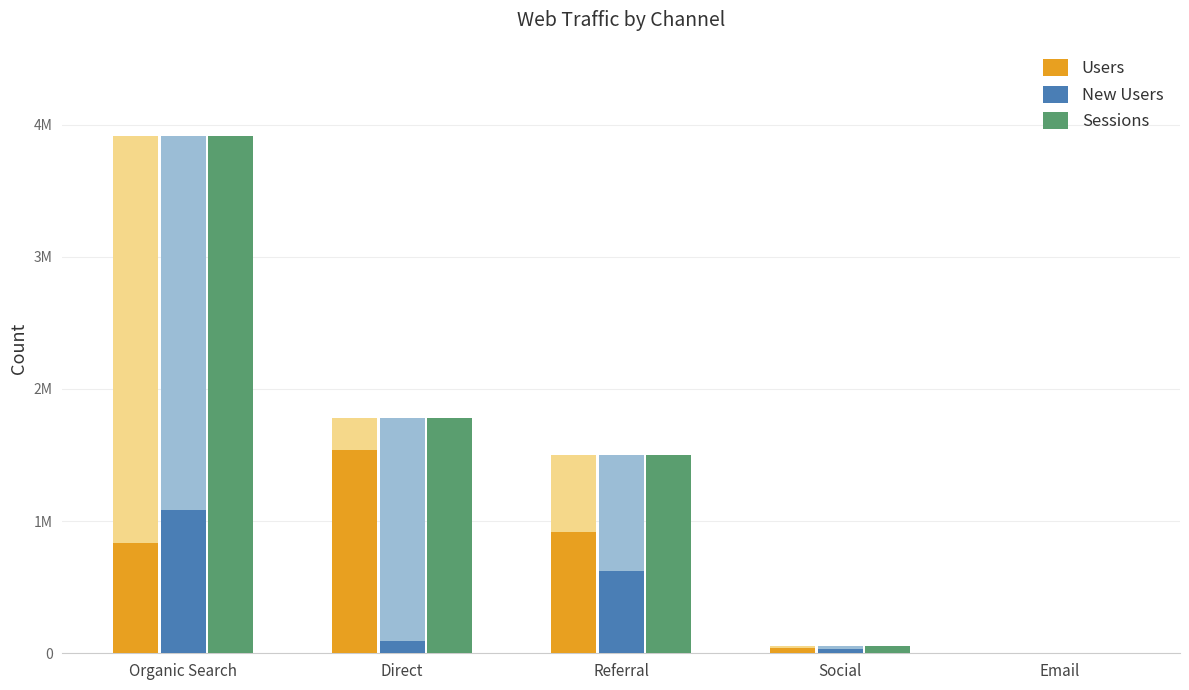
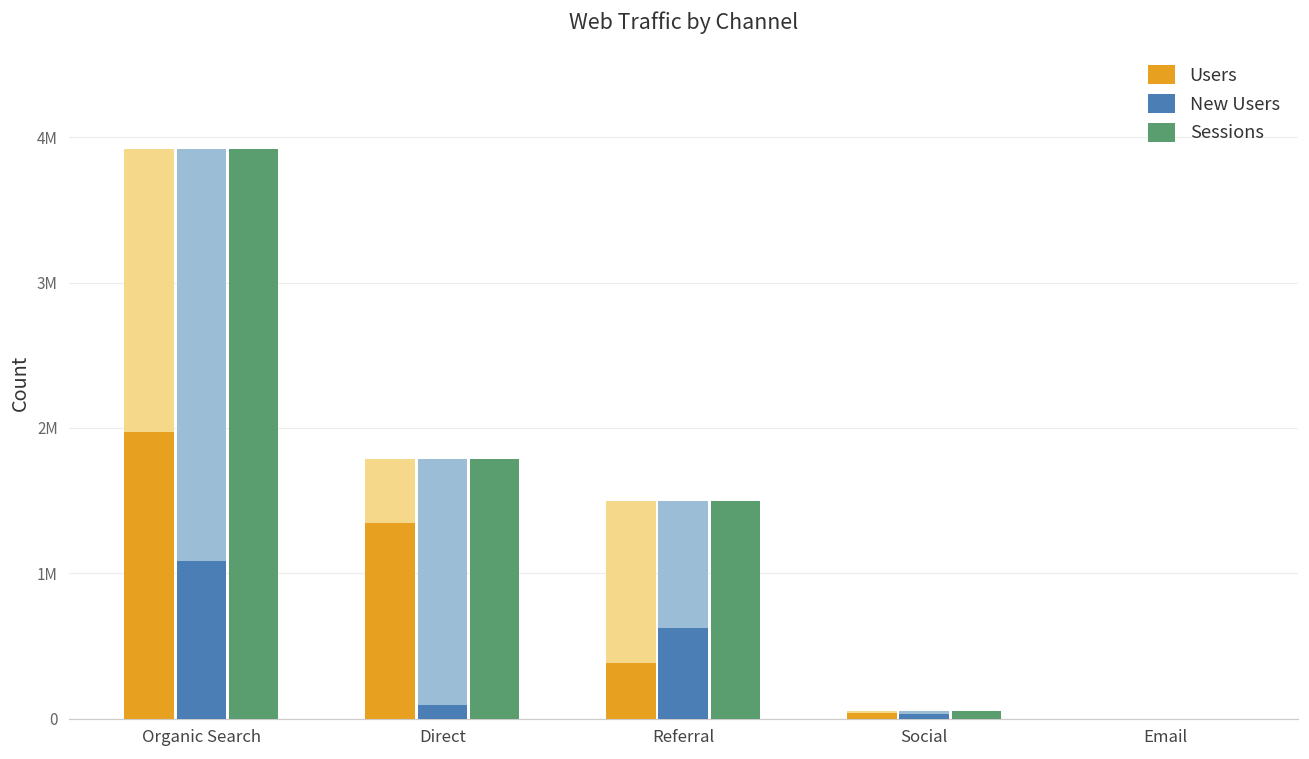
Users, Organic Search: 830000 -> 1970000
Users, Direct: 1540000 -> 1340000
Users, Referral: 920000 -> 380000
